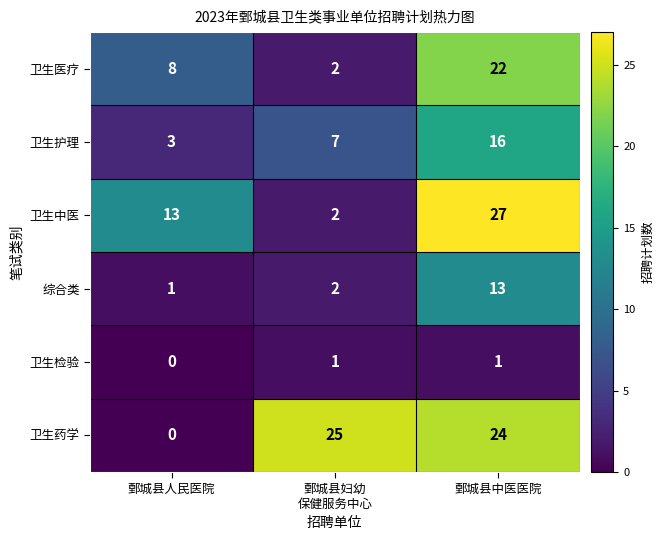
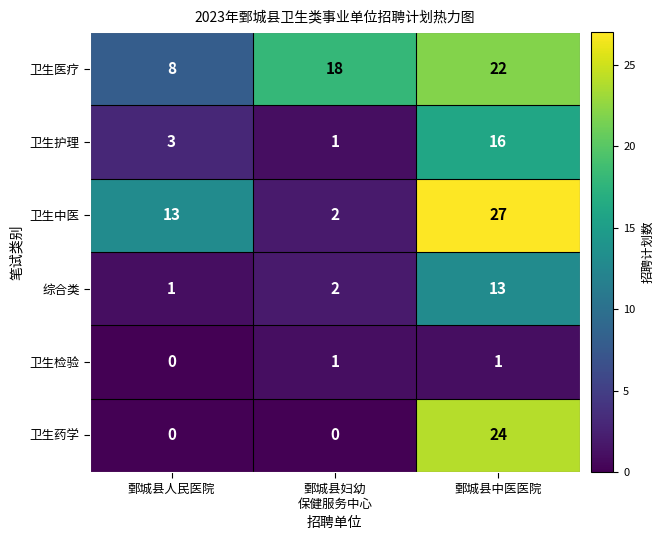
卫生医疗, 鄄城县妇幼 保健服务中心: 2 -> 18
卫生护理, 鄄城县妇幼 保健服务中心: 7 -> 1
卫生药学, 鄄城县妇幼 保健服务中心: 25 -> 0
